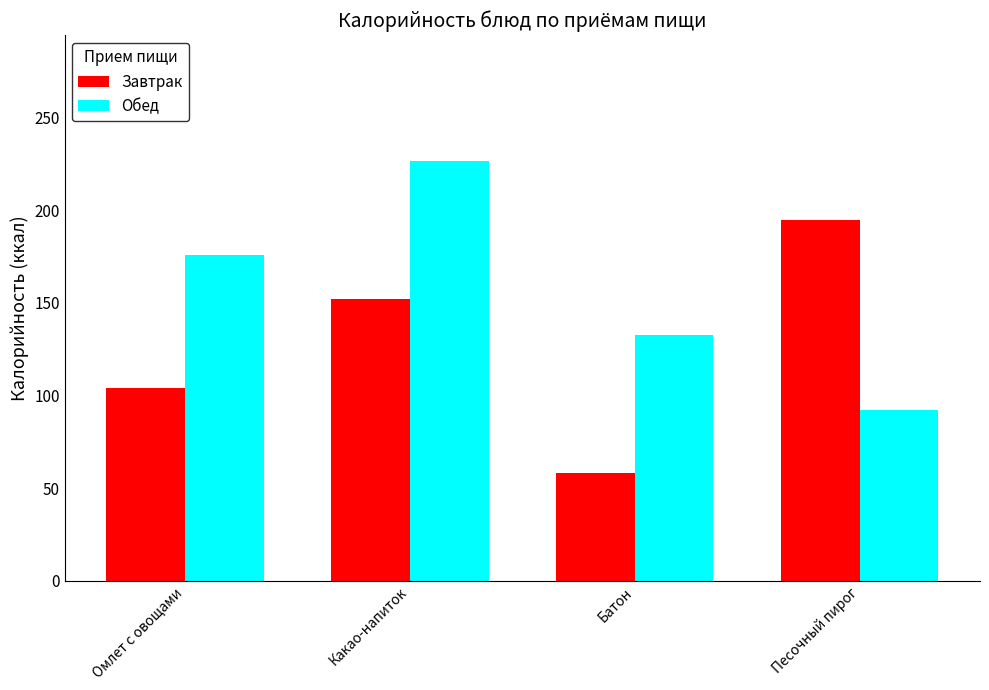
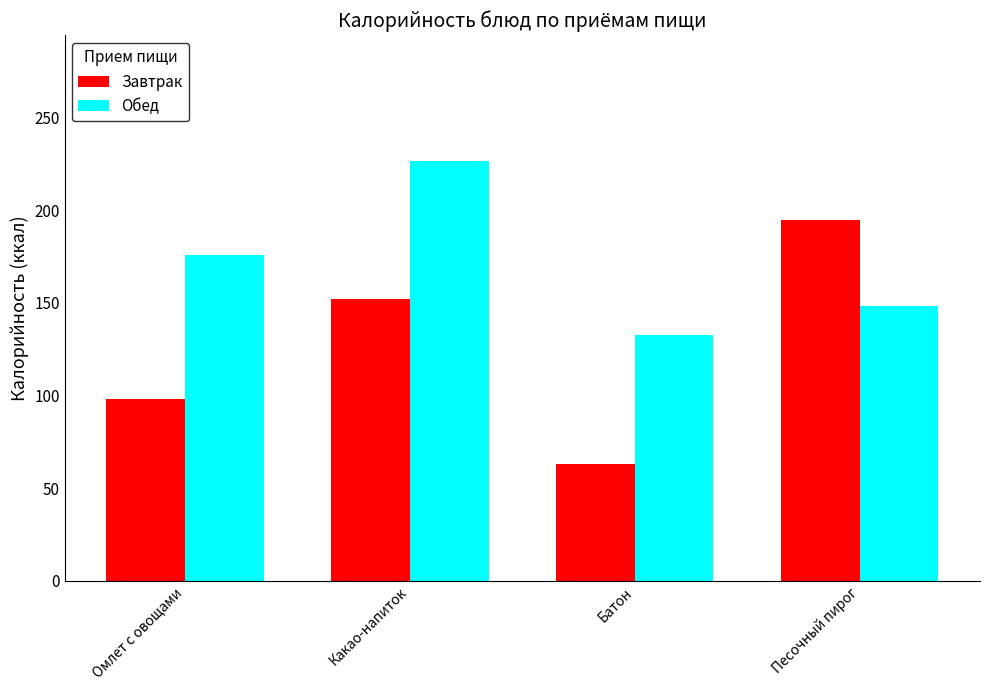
Завтрак, Омлет с овощами: 104 -> 98
Завтрак, Батон: 58 -> 63
Обед, Песочный пирог: 92 -> 148
